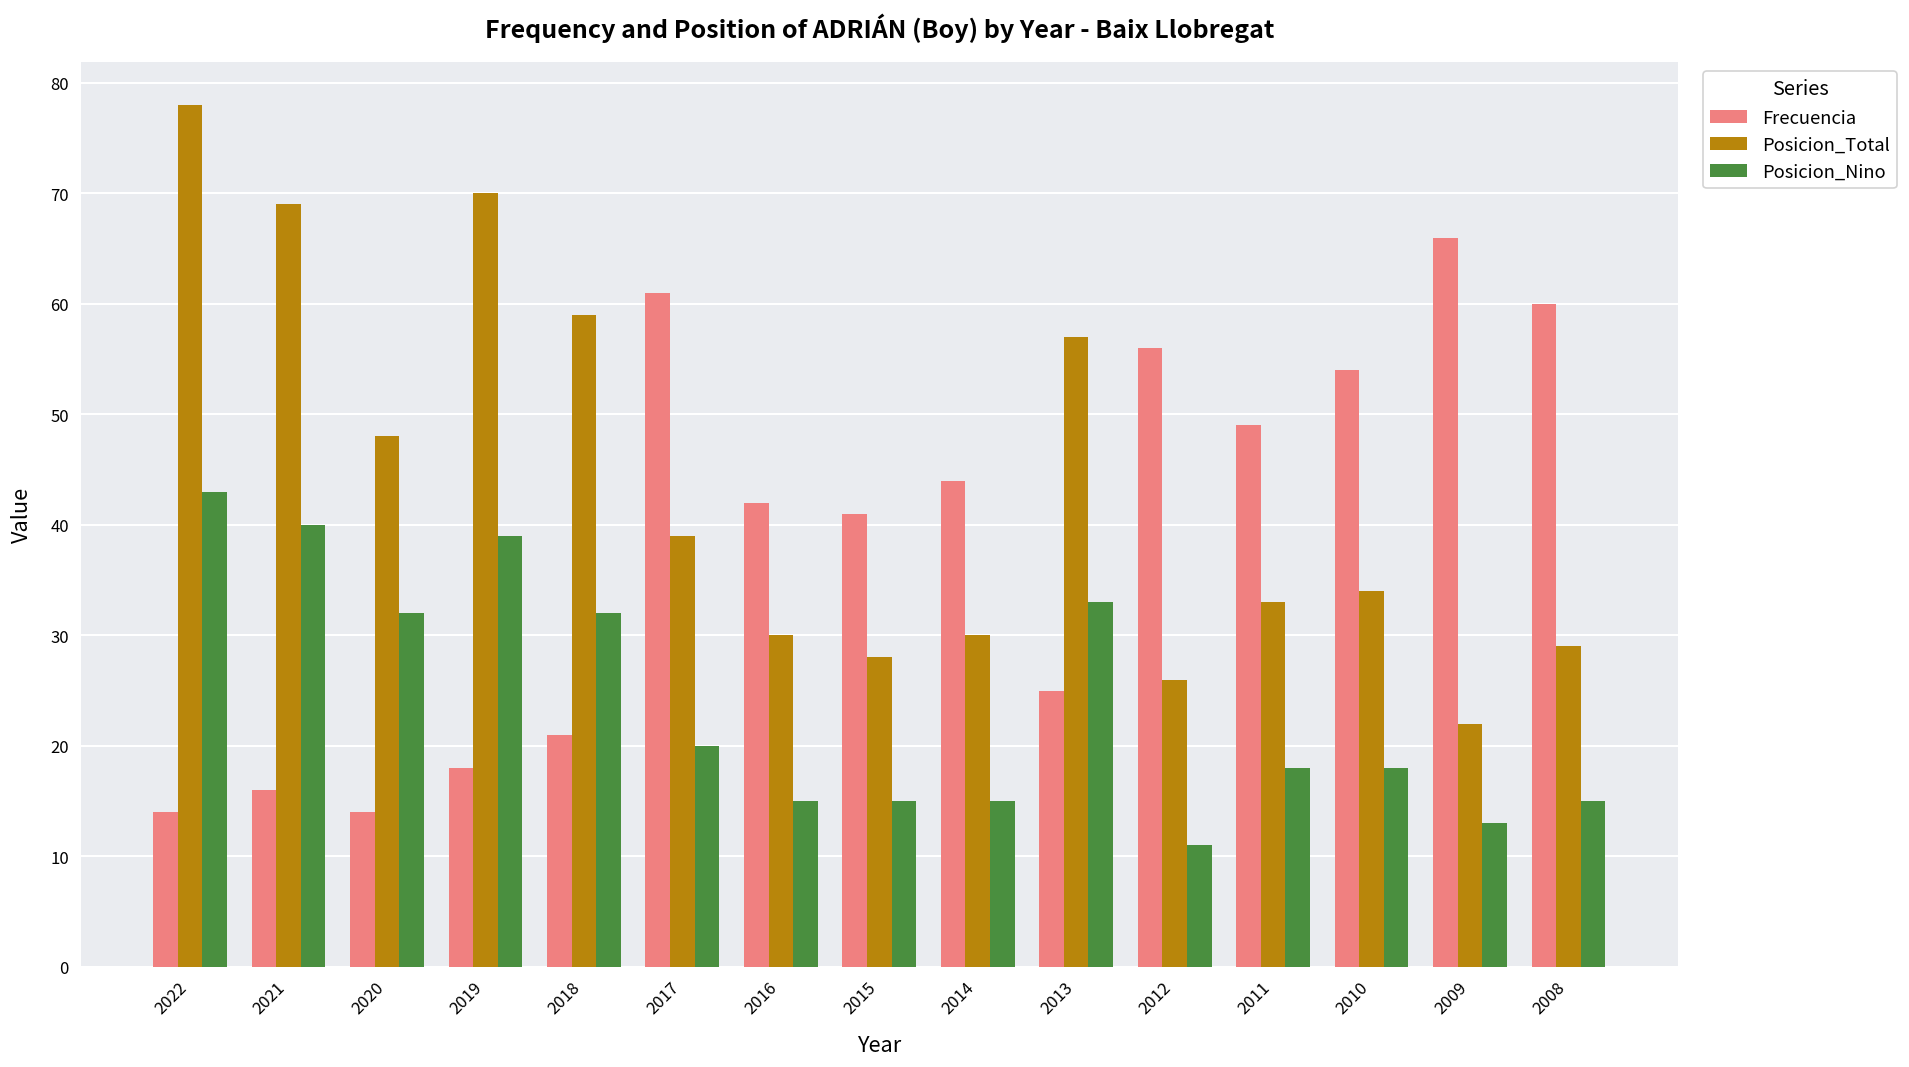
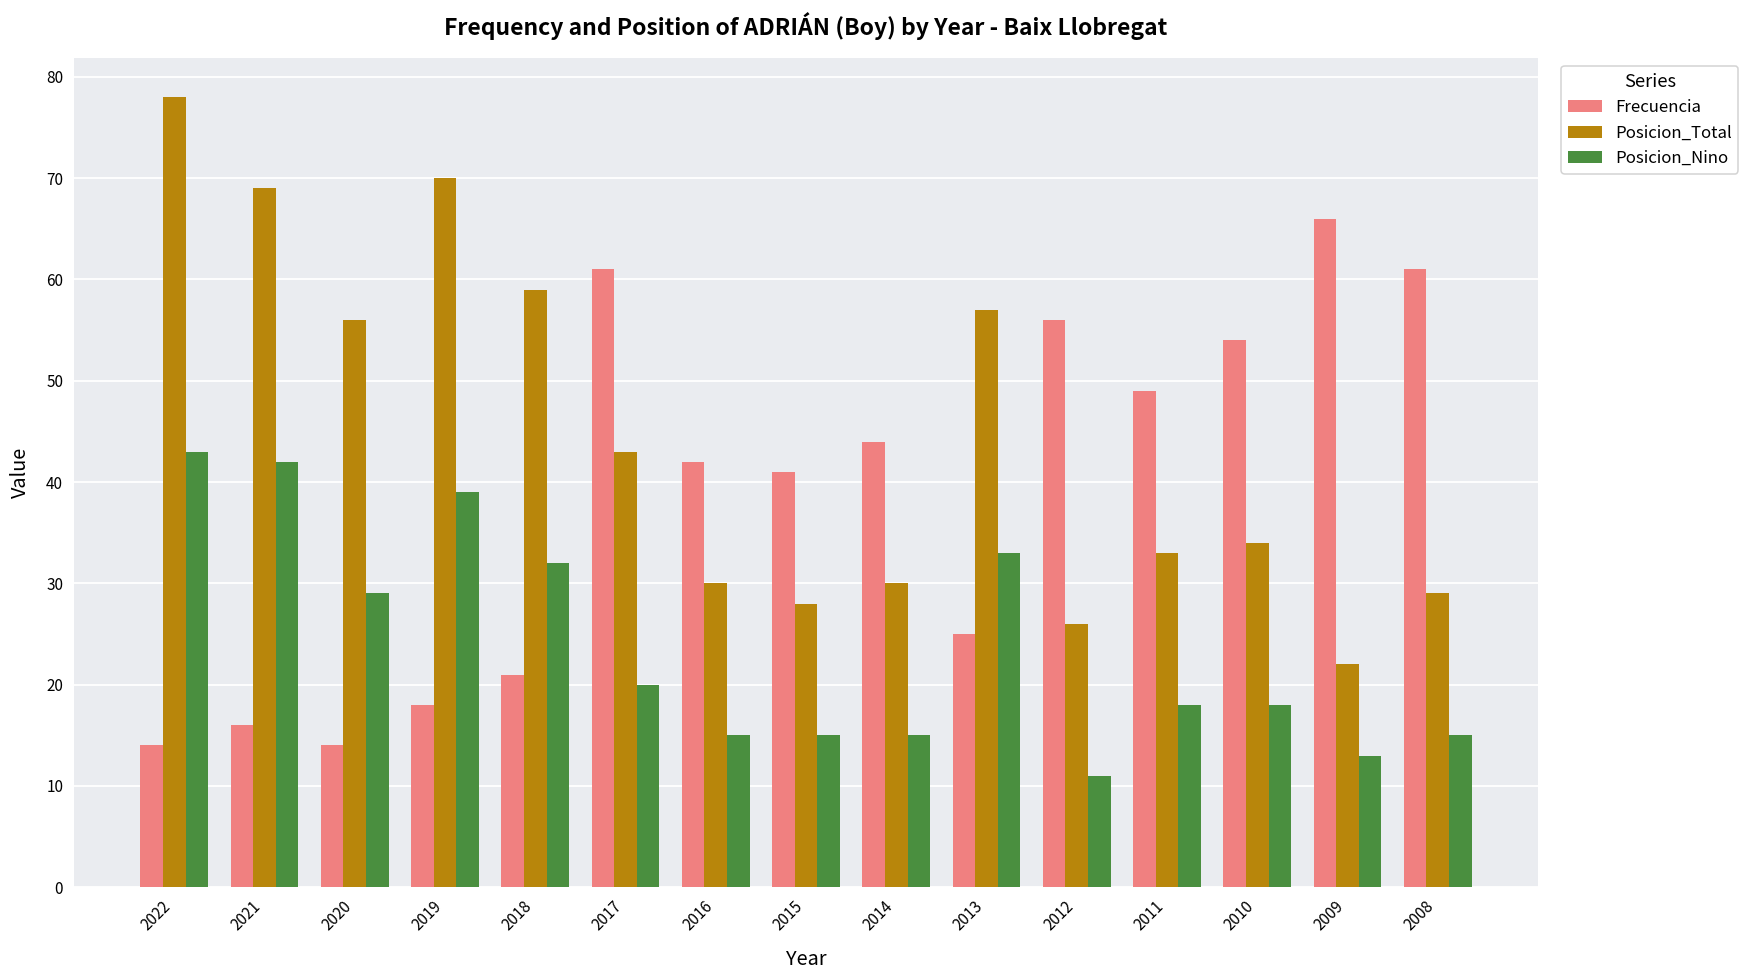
Posicion_Nino, 2021: 40 -> 42
Posicion_Total, 2020: 48 -> 56
Posicion_Nino, 2020: 32 -> 29
Posicion_Total, 2017: 39 -> 43
Frecuencia, 2008: 60 -> 61
